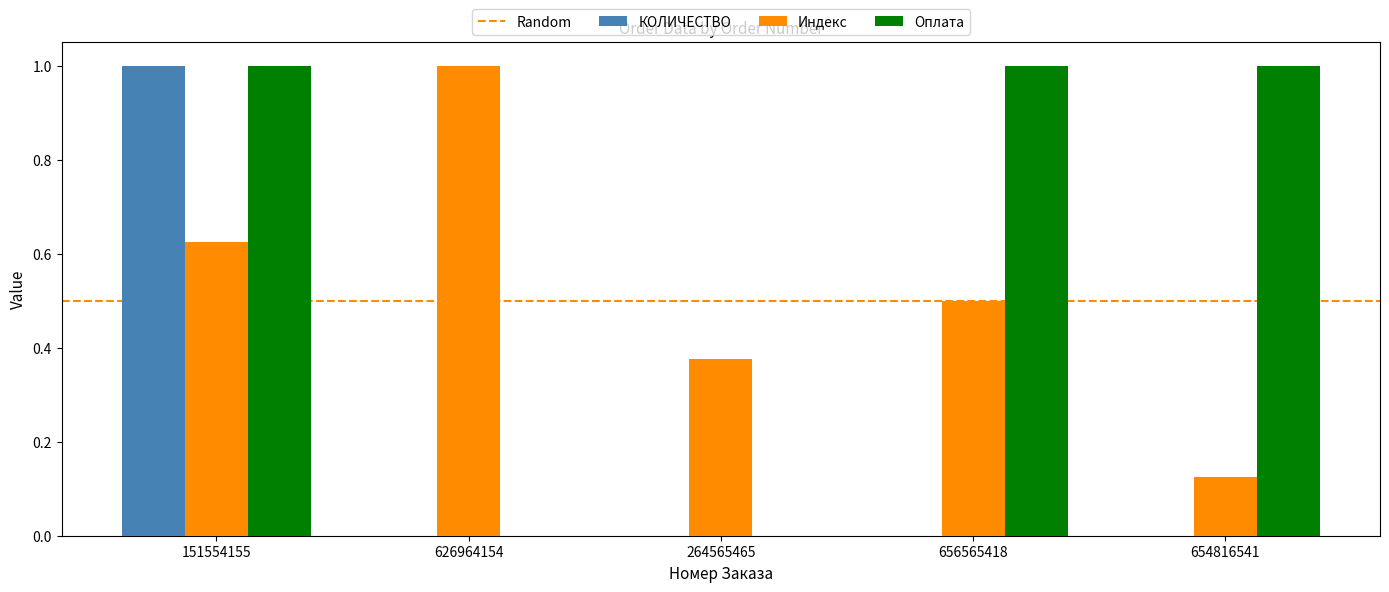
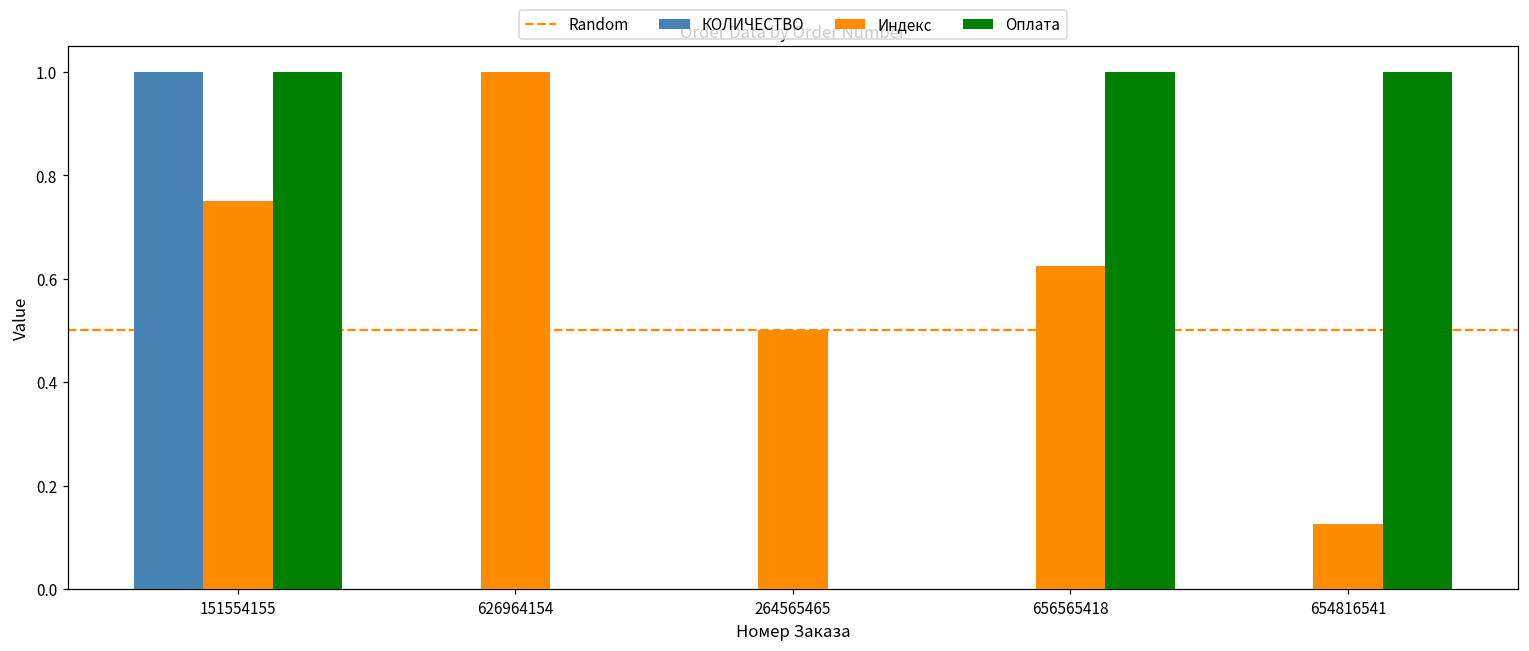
Индекс, 151554155: 0.63 -> 0.75
Индекс, 264565465: 0.38 -> 0.50
Индекс, 656565418: 0.50 -> 0.63
